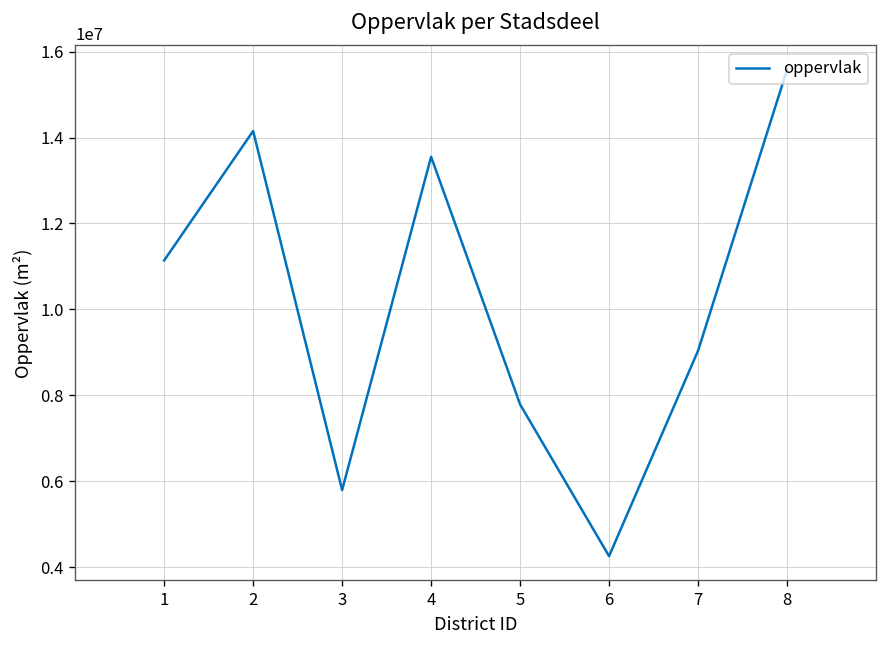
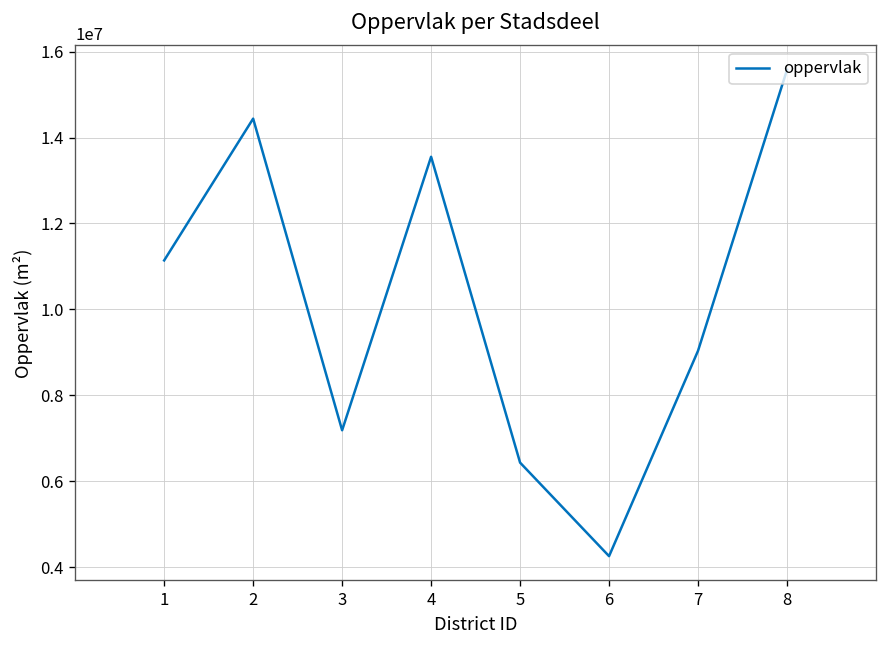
2: 14200000 -> 14400000
3: 5800000 -> 7200000
5: 7800000 -> 6400000
